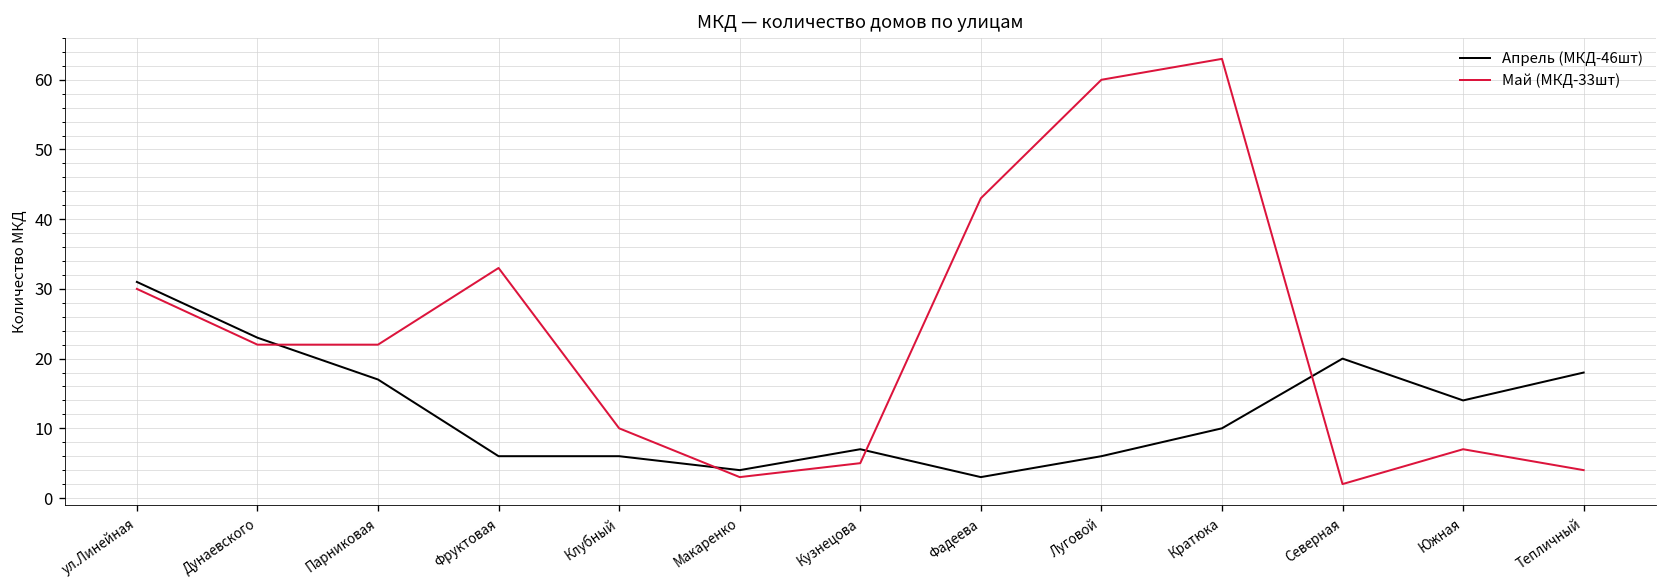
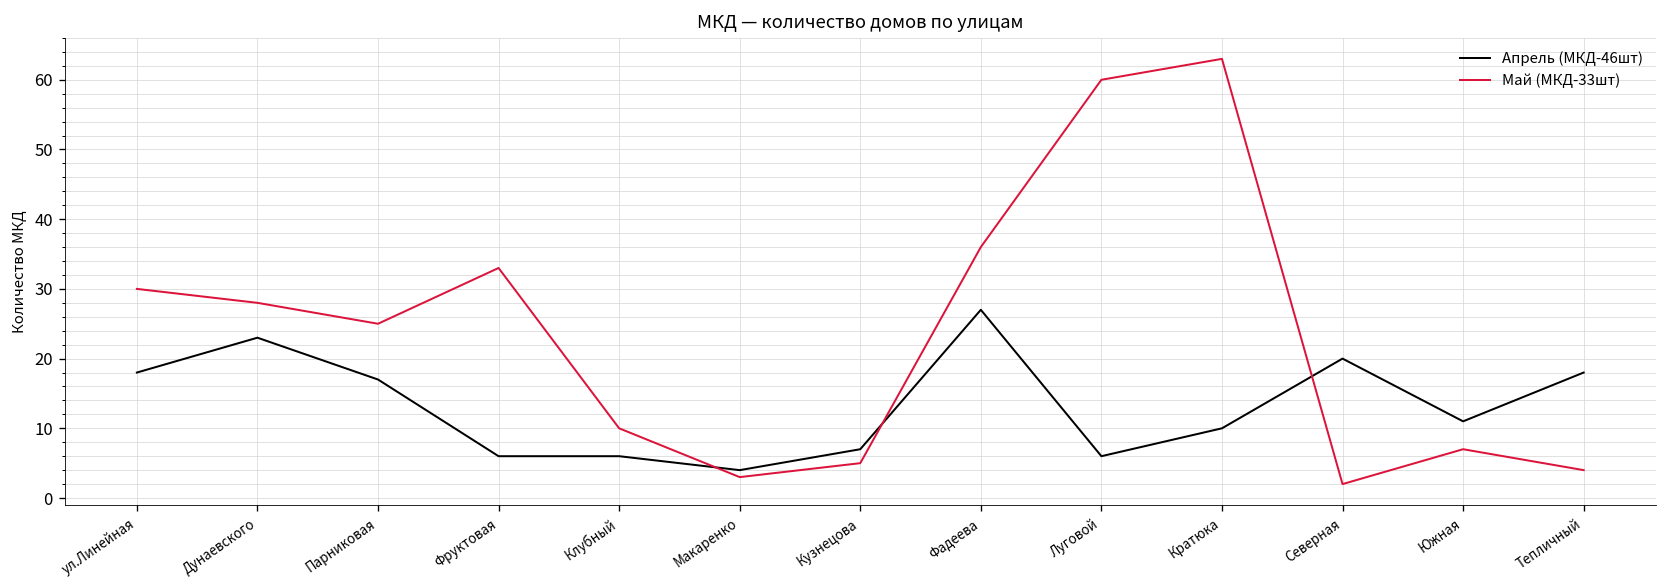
Апрель (МКД-46шт), ул.Линейная: 31 -> 18
Май (МКД-33шт), Дунаевского: 22 -> 28
Май (МКД-33шт), Парниковая: 22 -> 25
Апрель (МКД-46шт), Фадеева: 3 -> 27
Май (МКД-33шт), Фадеева: 43 -> 36
Апрель (МКД-46шт), Южная: 14 -> 11
